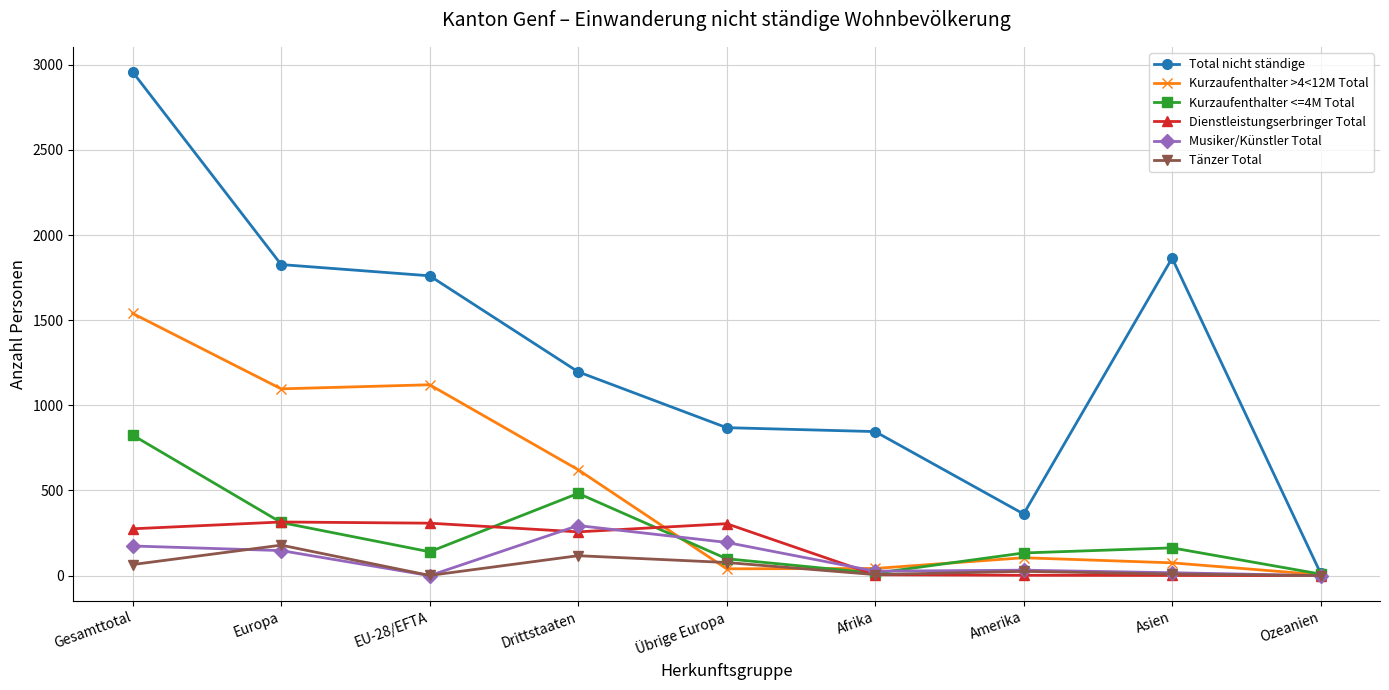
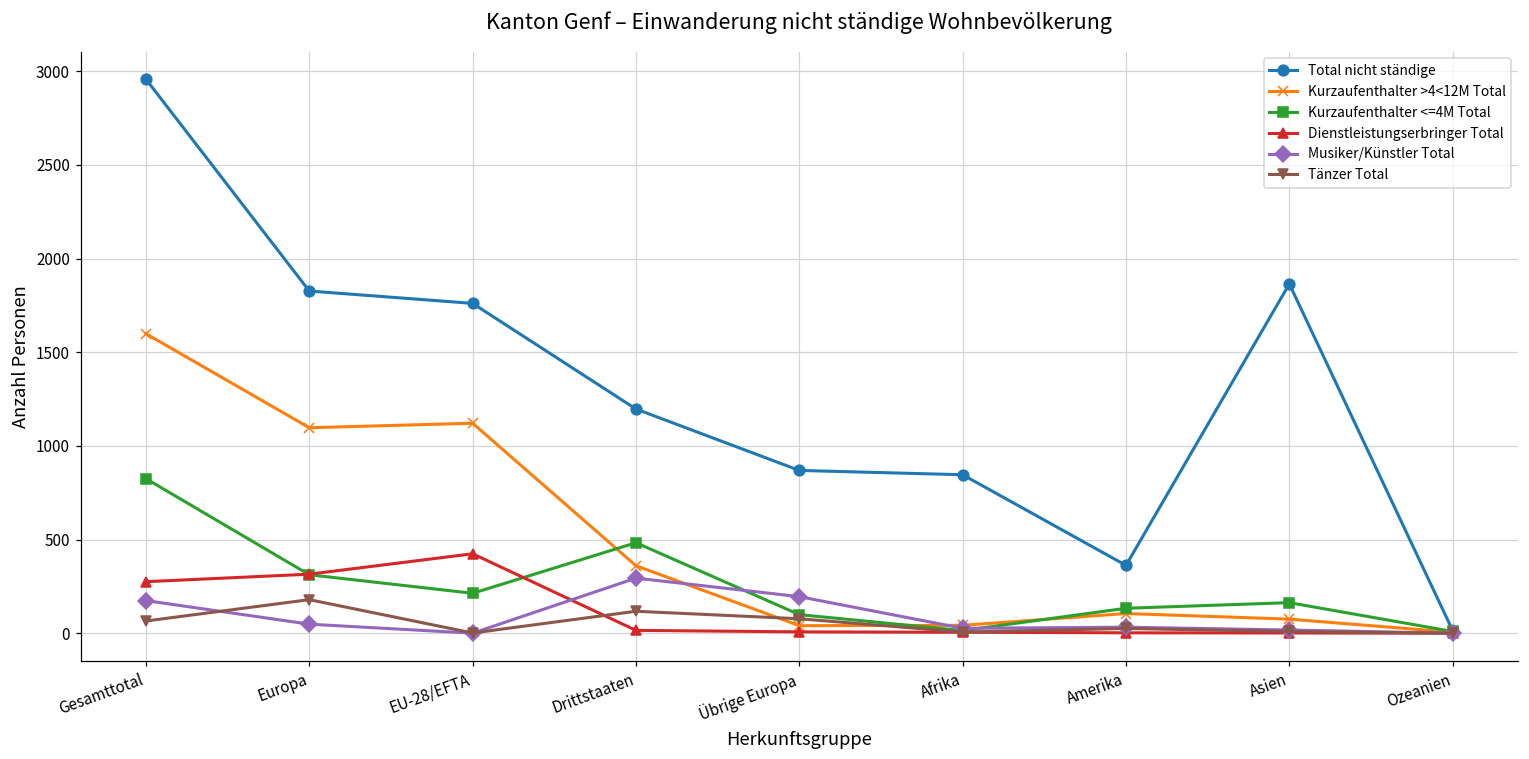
Kurzaufenthalter >4<12M Total, Gesamttotal: 1540 -> 1600
Musiker/Künstler Total, Europa: 150 -> 50
Kurzaufenthalter <=4M Total, EU-28/EFTA: 140 -> 210
Dienstleistungserbringer Total, EU-28/EFTA: 310 -> 420
Kurzaufenthalter >4<12M Total, Drittstaaten: 620 -> 360
Dienstleistungserbringer Total, Drittstaaten: 260 -> 20
Dienstleistungserbringer Total, Übrige Europa: 310 -> 10
